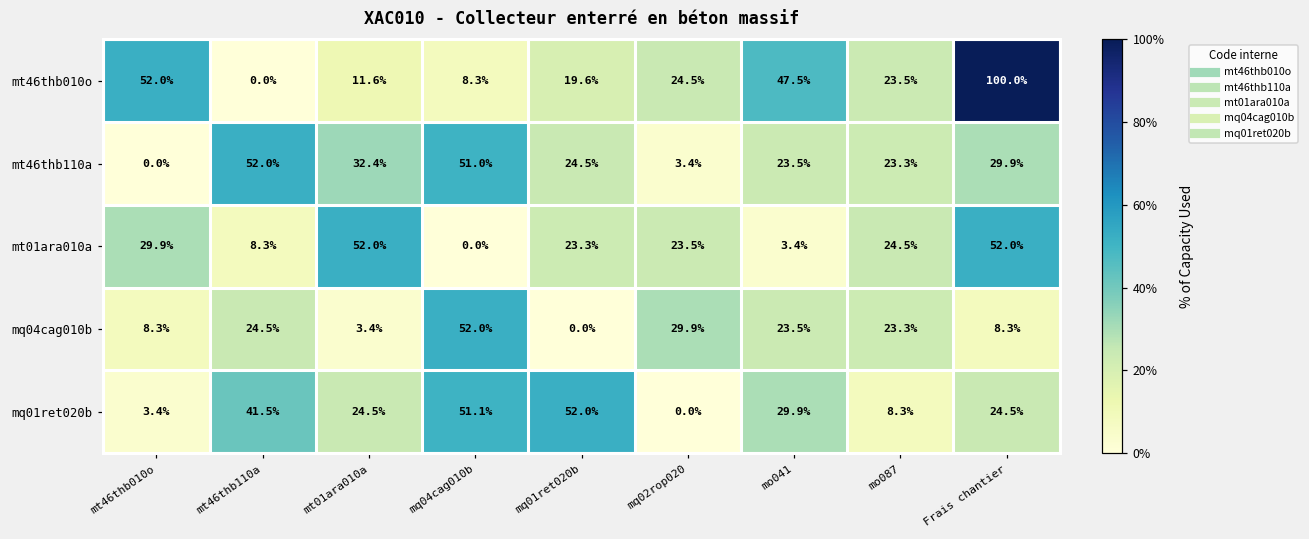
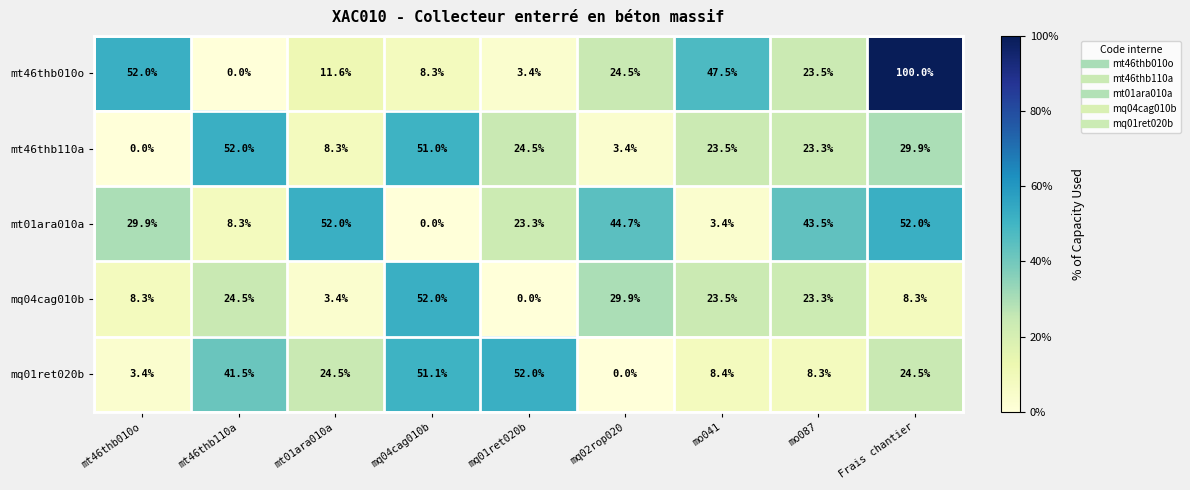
mt46thb010o, mq01ret020b: 19.6% -> 3.4%
mt46thb110a, mt01ara010a: 32.4% -> 8.3%
mt01ara010a, mq02rop020: 23.5% -> 44.7%
mt01ara010a, mo087: 24.5% -> 43.5%
mq01ret020b, mo041: 29.9% -> 8.4%
